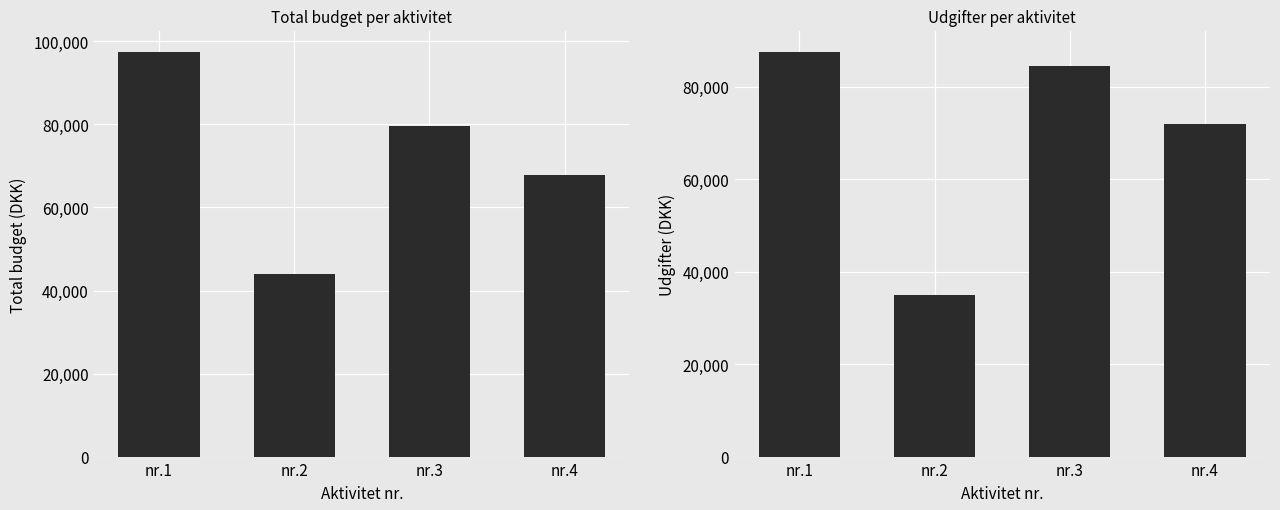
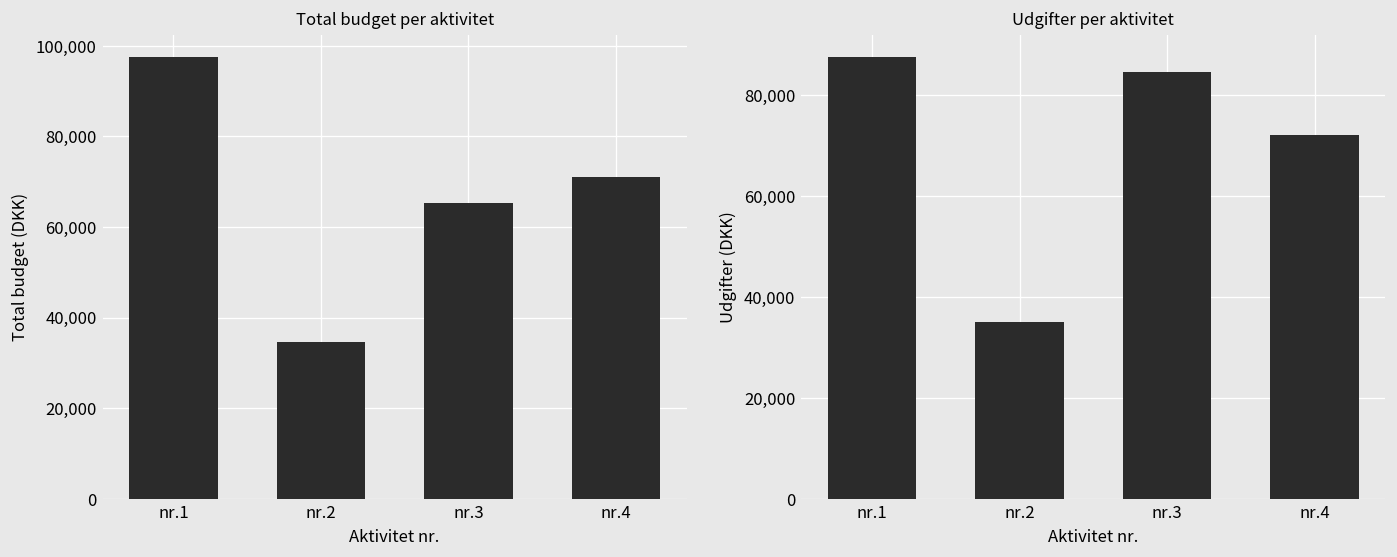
Total budget per aktivitet, nr.2: 44,000 -> 35,000
Total budget per aktivitet, nr.3: 80,000 -> 65,000
Total budget per aktivitet, nr.4: 68,000 -> 71,000
